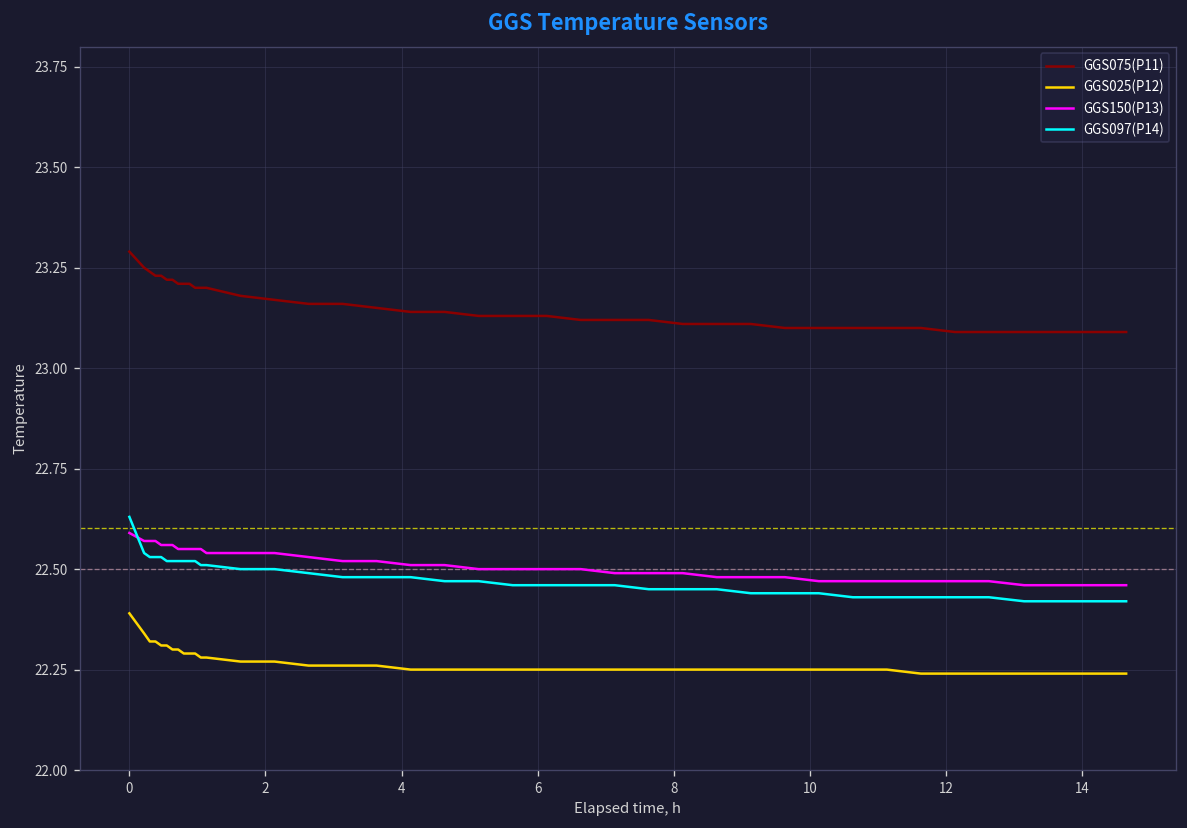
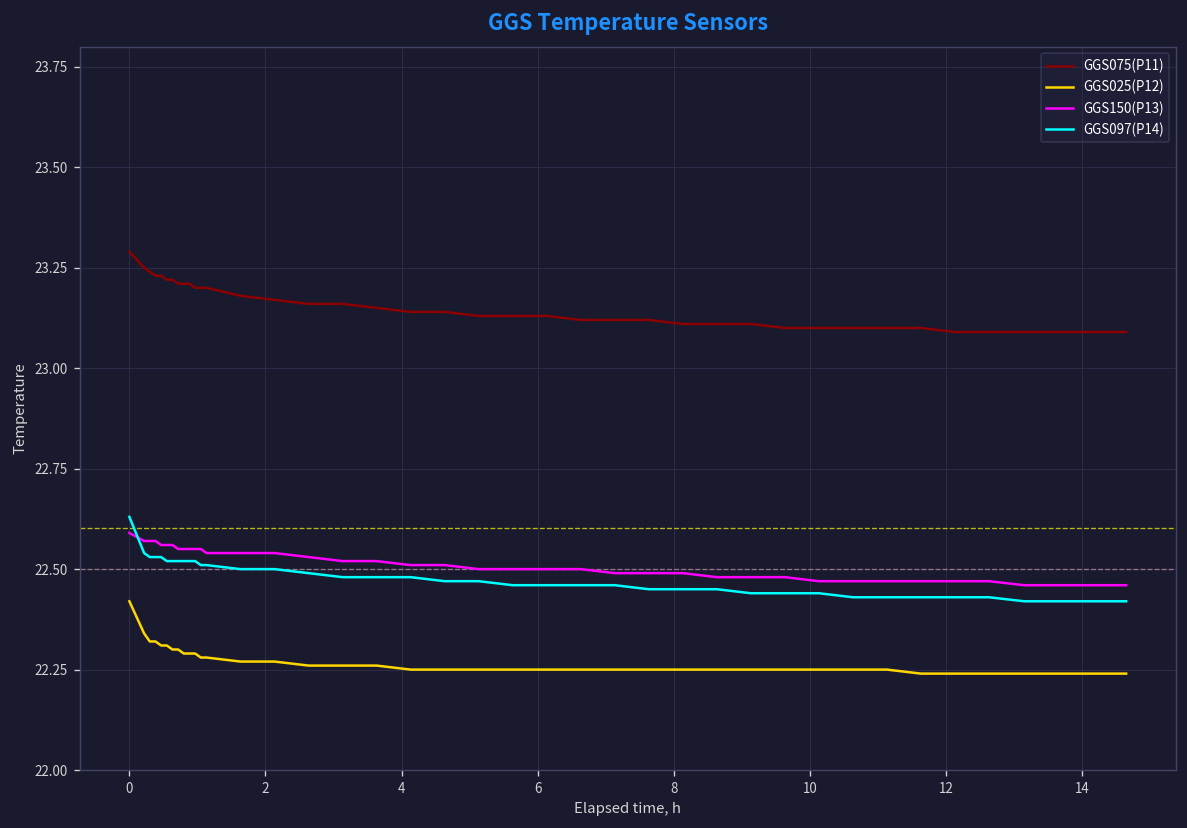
GGS025(P12), 0: 22.39 -> 22.42
